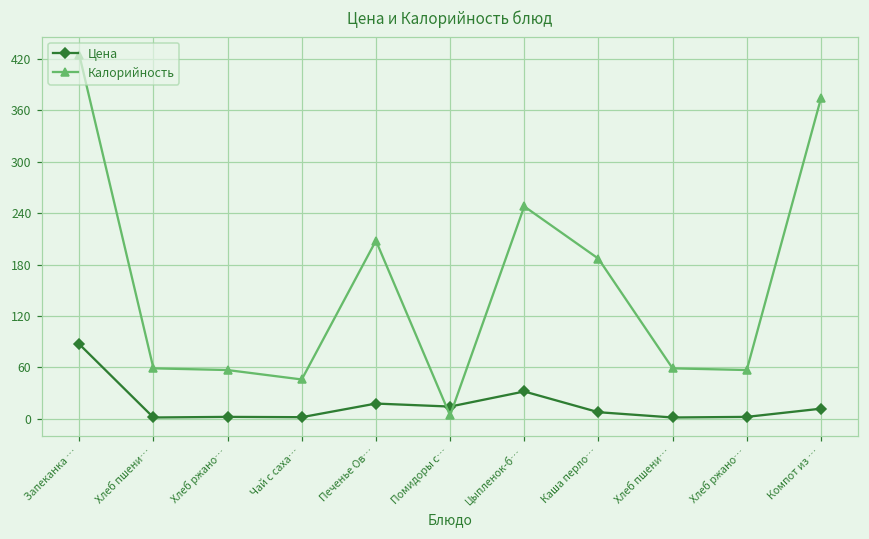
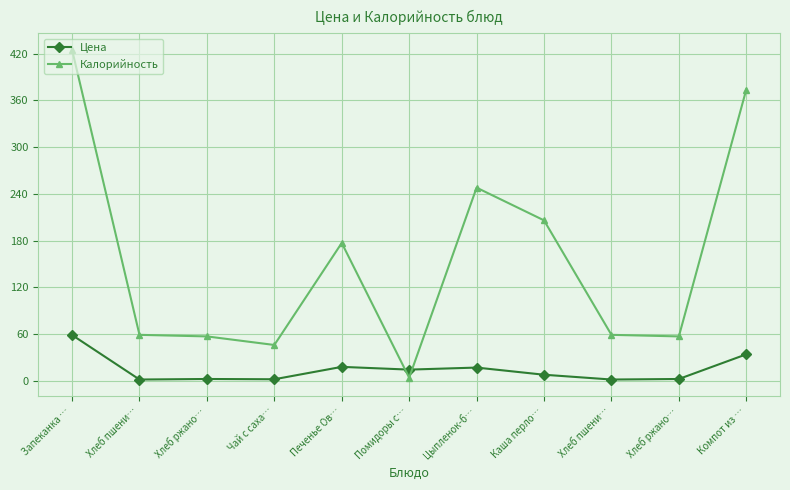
Цена, Запеканка …: 90 -> 60
Калорийность, Печенье Ов…: 210 -> 180
Цена, Цыпленок-б…: 30 -> 20
Калорийность, Каша перло…: 190 -> 210
Цена, Компот из …: 10 -> 30
